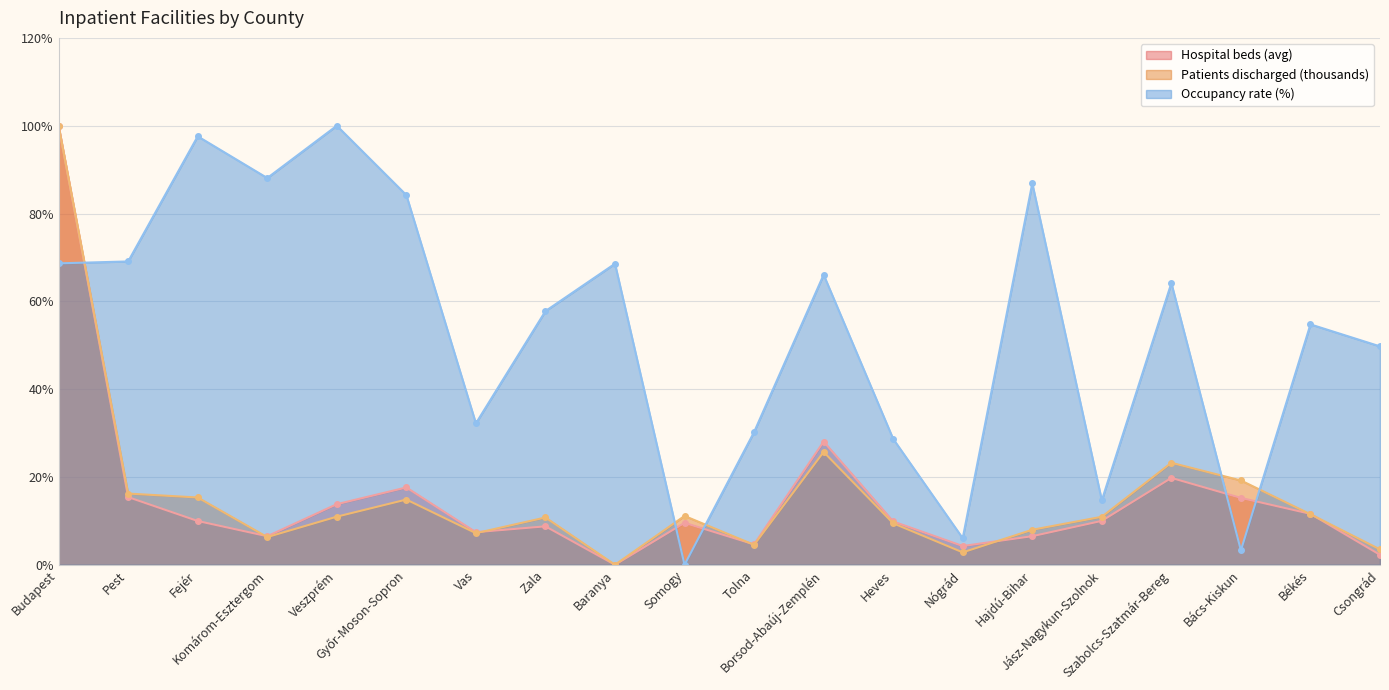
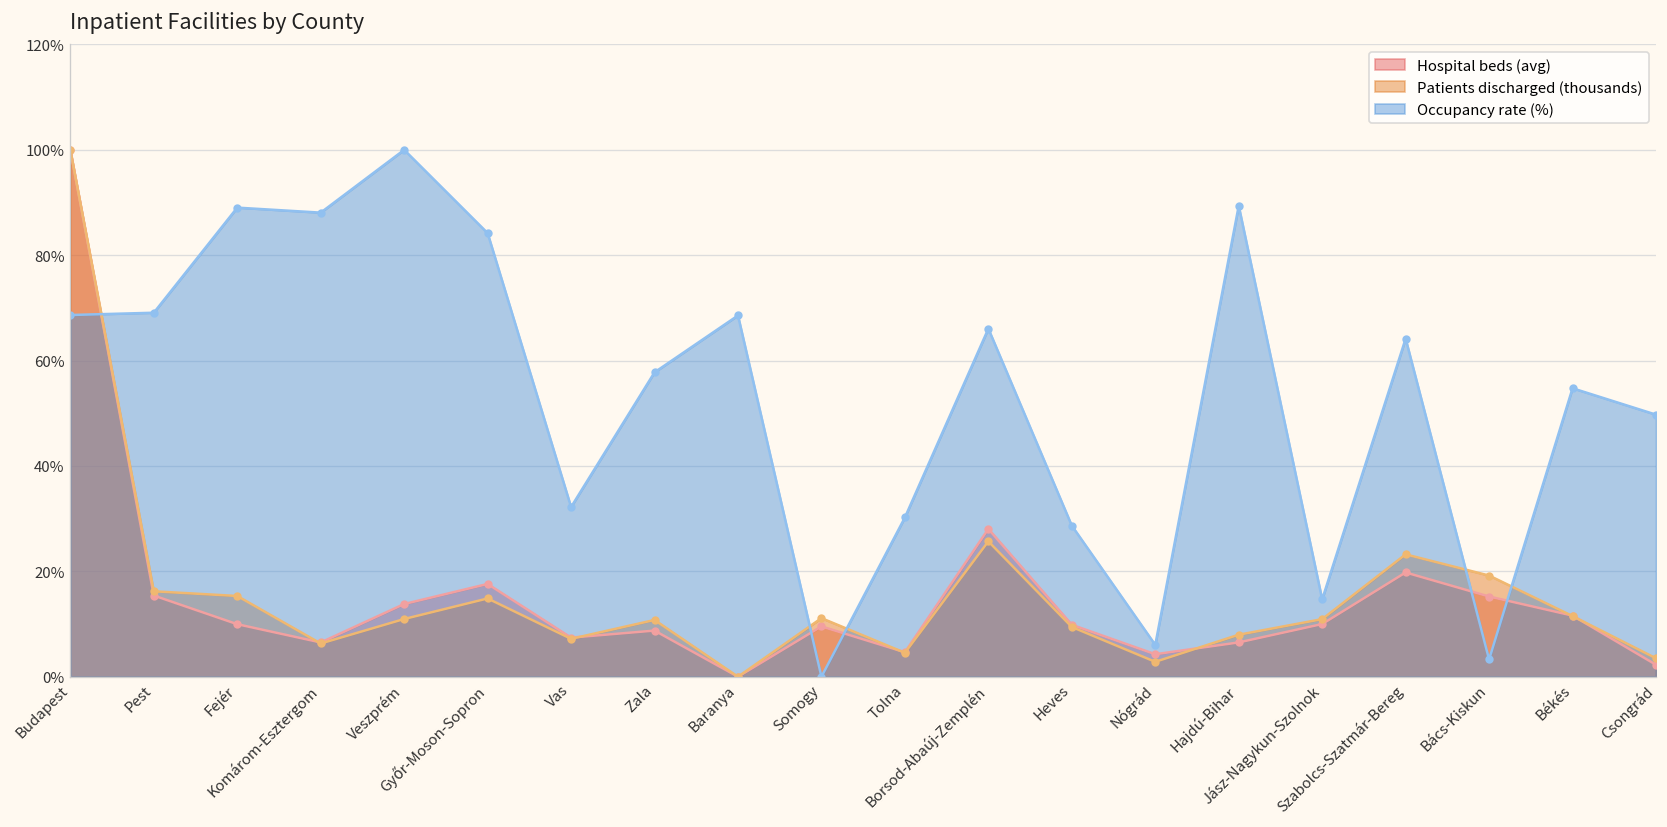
Occupancy rate (%), Fejér: 98% -> 89%
Occupancy rate (%), Hajdú-Bihar: 87% -> 89%
